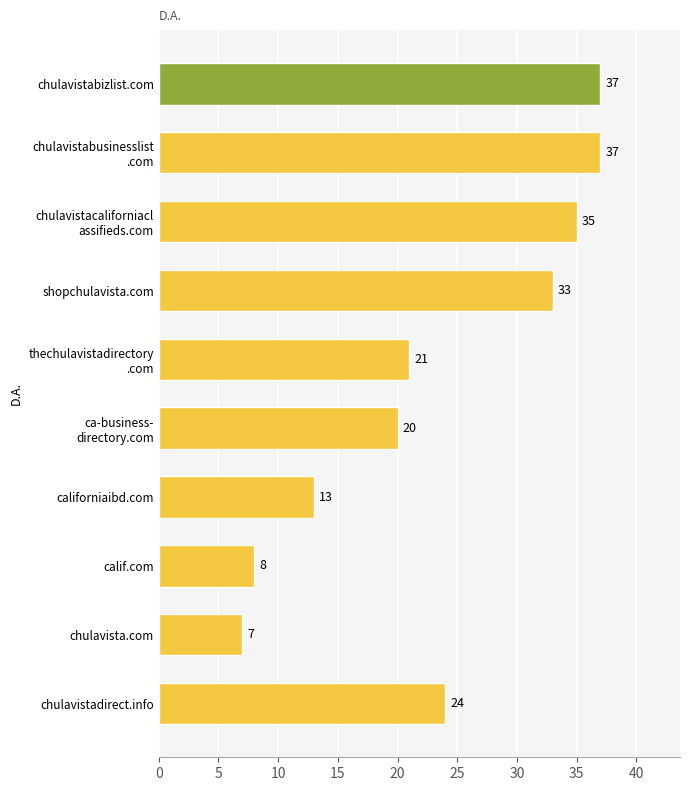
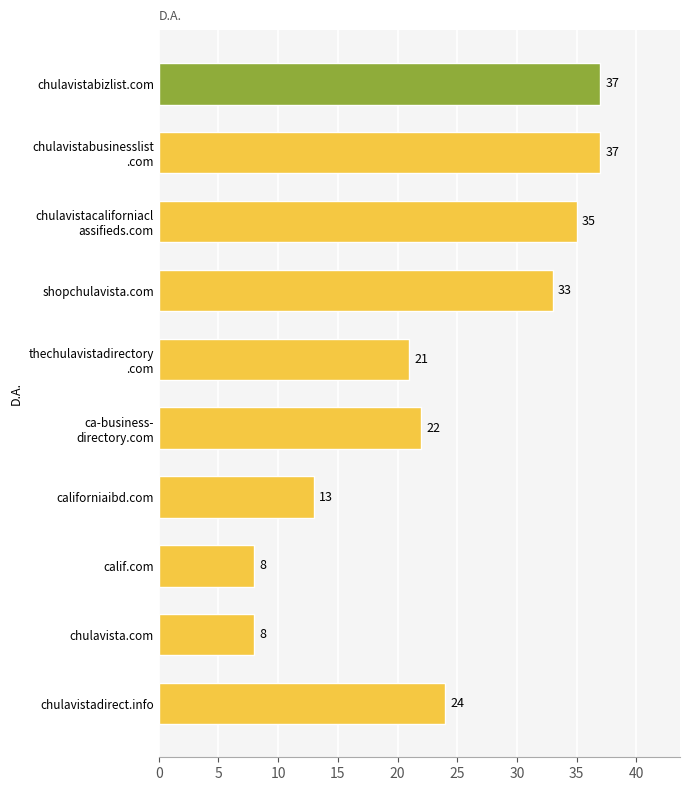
ca-business- directory.com: 20 -> 22
chulavista.com: 7 -> 8
